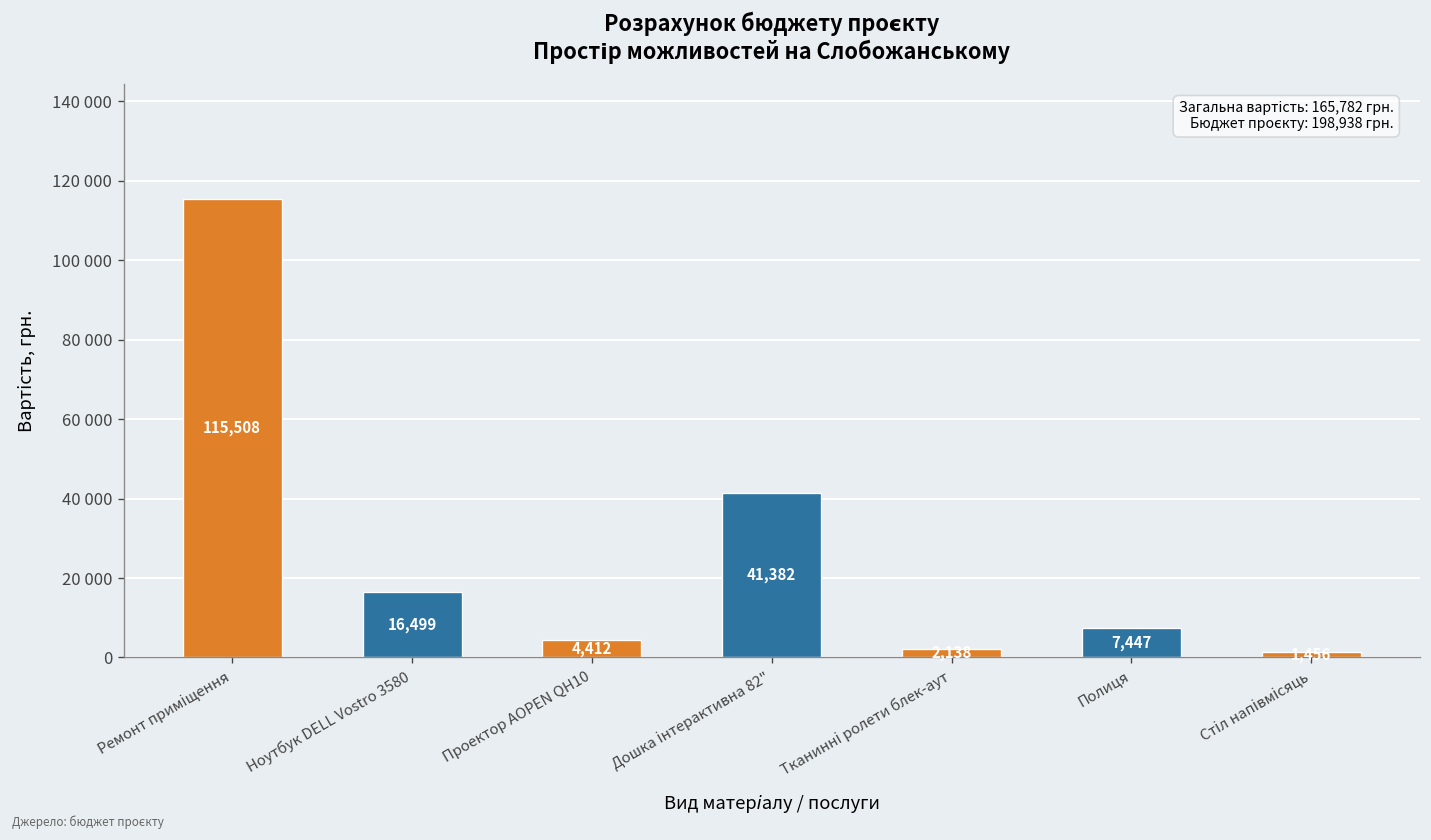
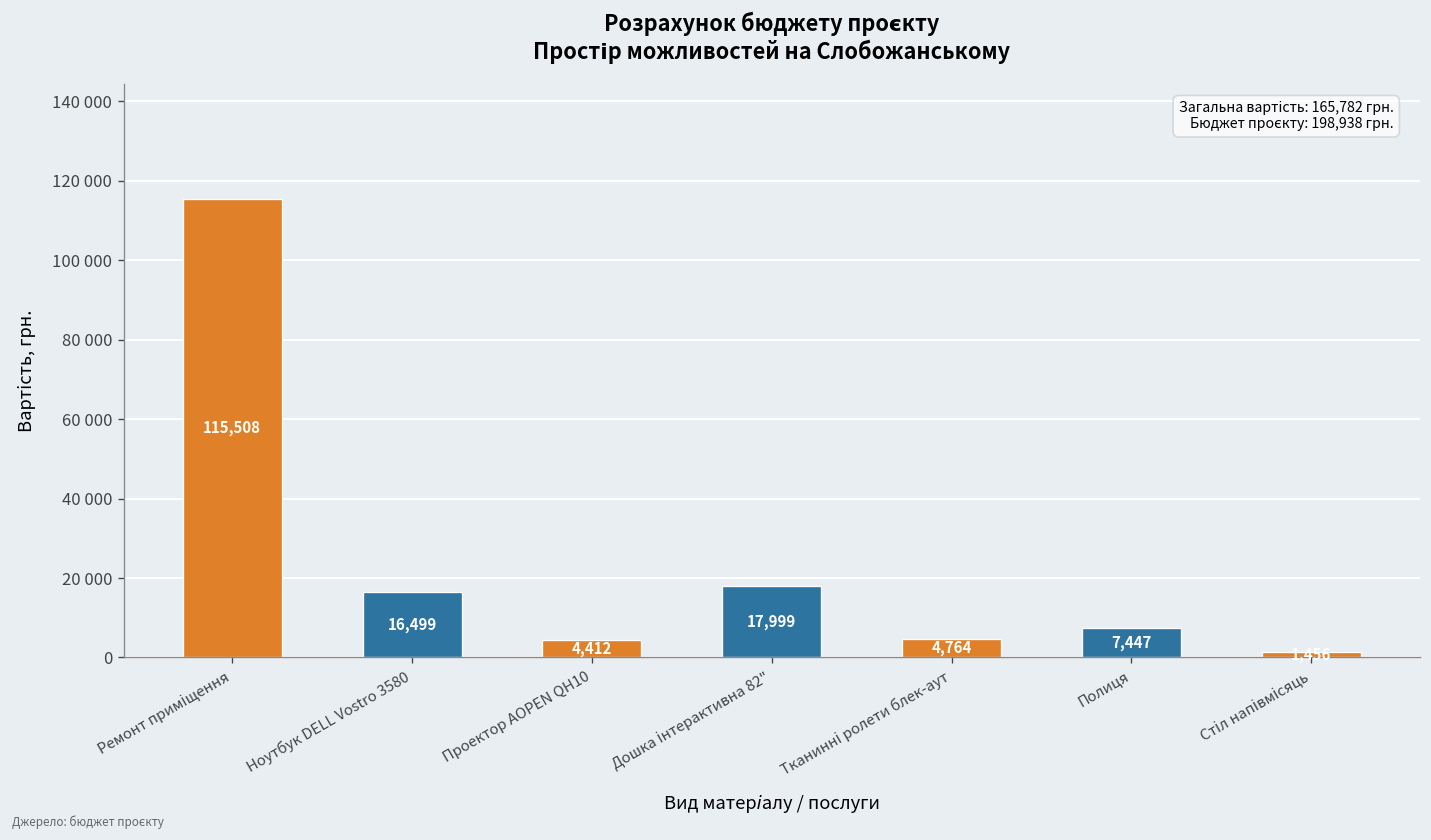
Дошка інтерактивна 82": 41,382 -> 17,999
Тканинні ролети блек-аут: 2000 -> 5000
